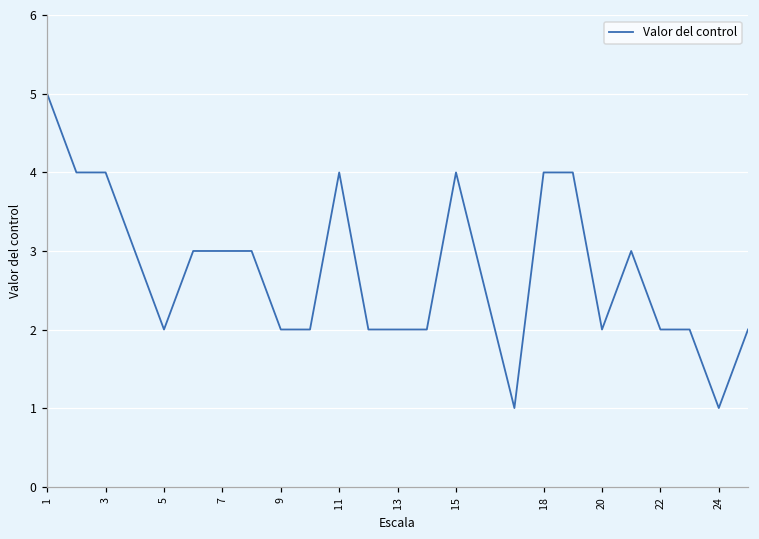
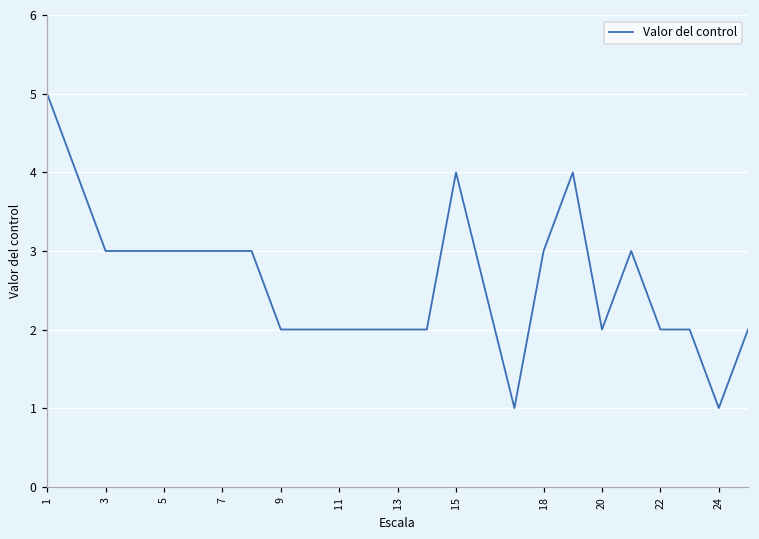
3: 4 -> 3
5: 2 -> 3
11: 4 -> 2
18: 4 -> 3
